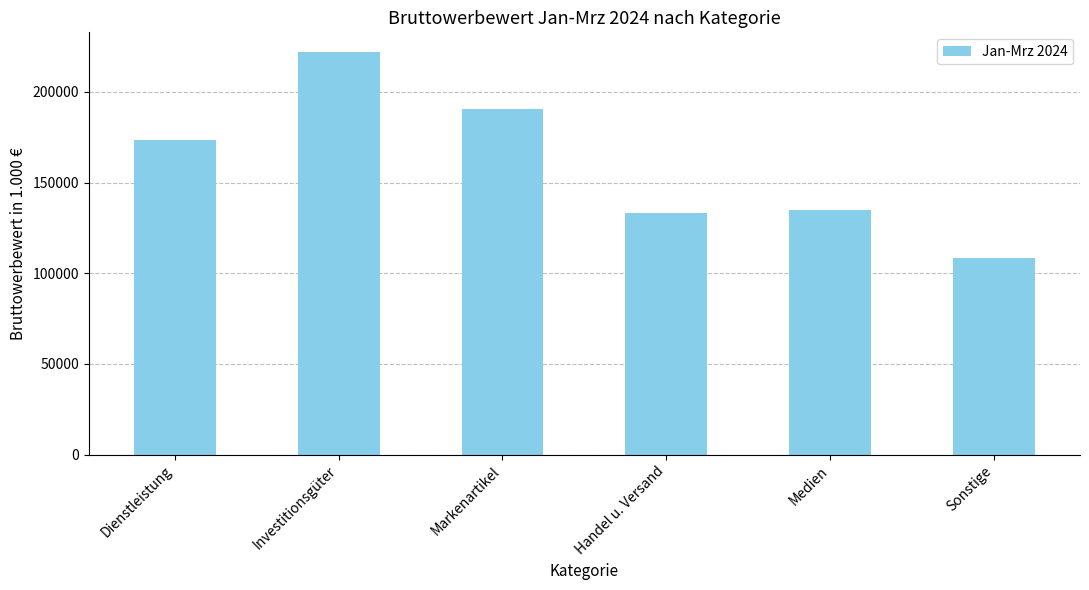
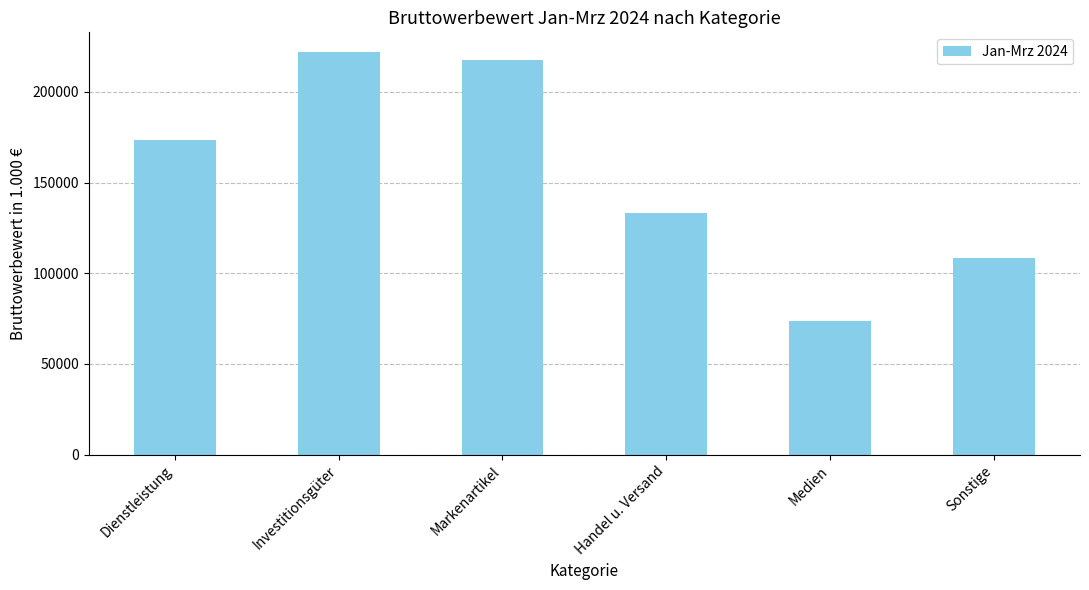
Markenartikel: 191000 -> 217000
Medien: 135000 -> 74000
